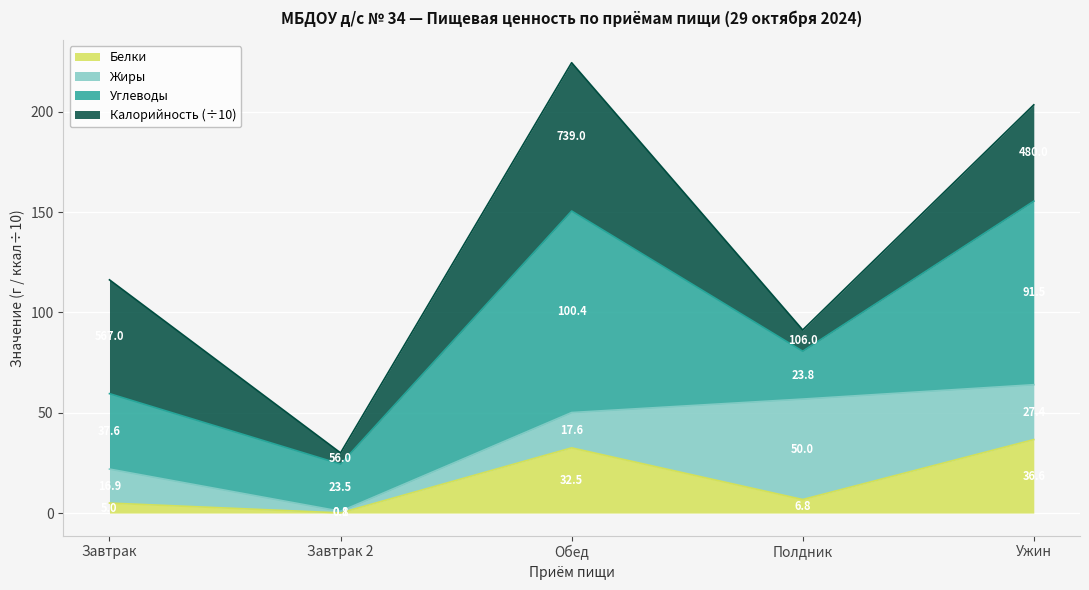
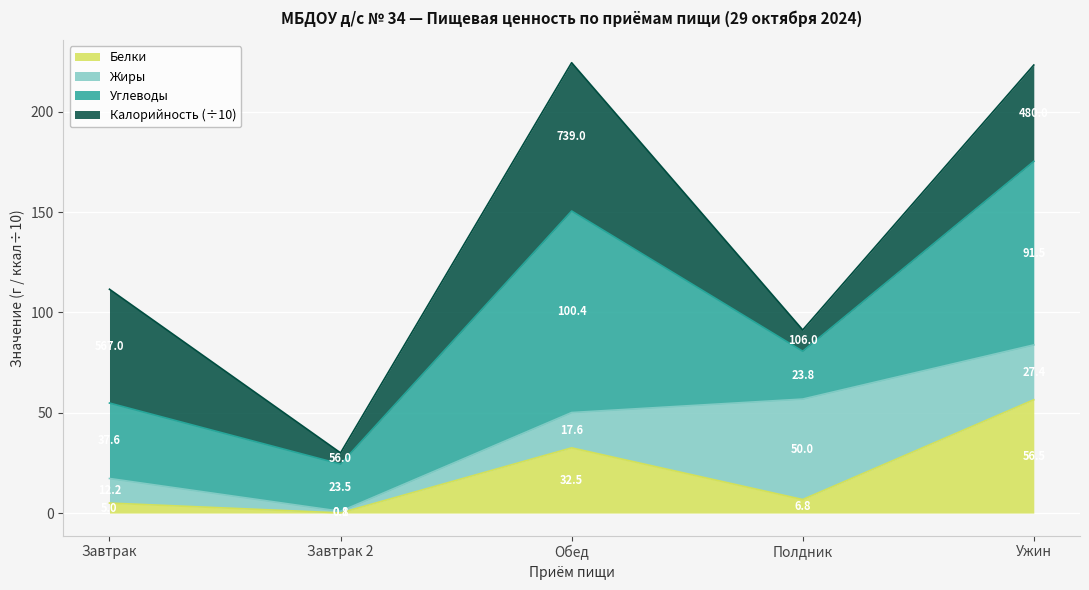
Жиры, Завтрак: 17 -> 12
Белки, Ужин: 37 -> 56
